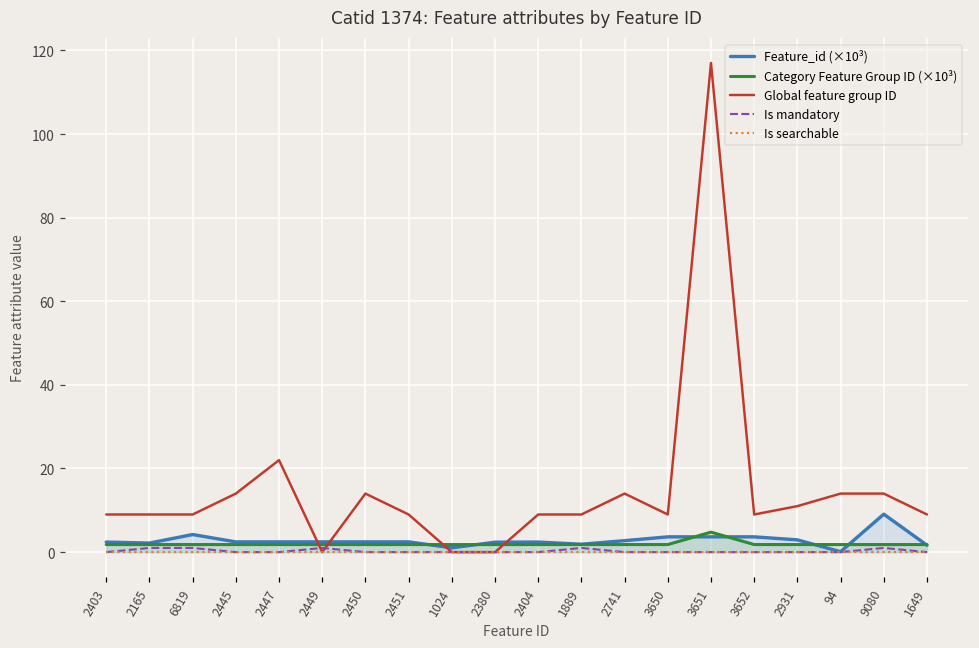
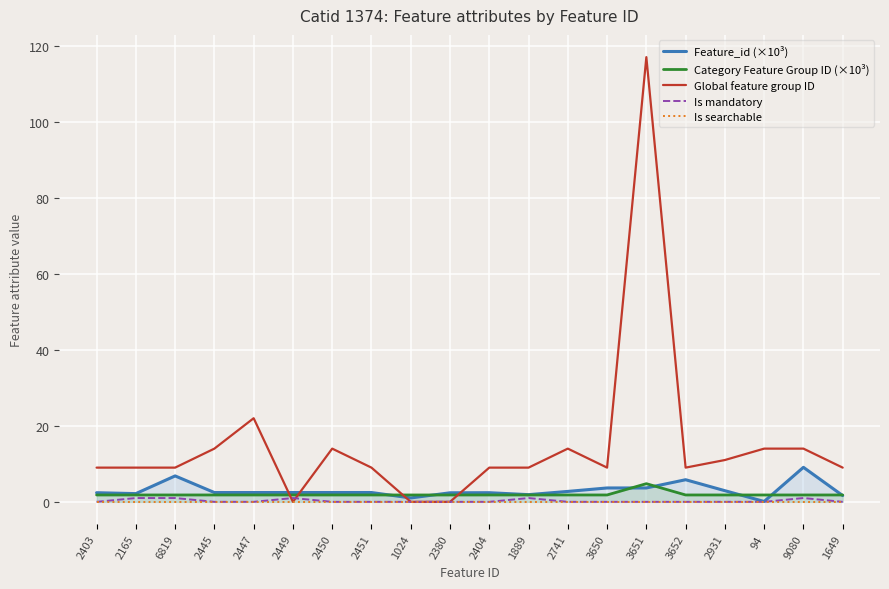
Feature_id (×10³), 6819: 4 -> 7
Feature_id (×10³), 3652: 4 -> 6
